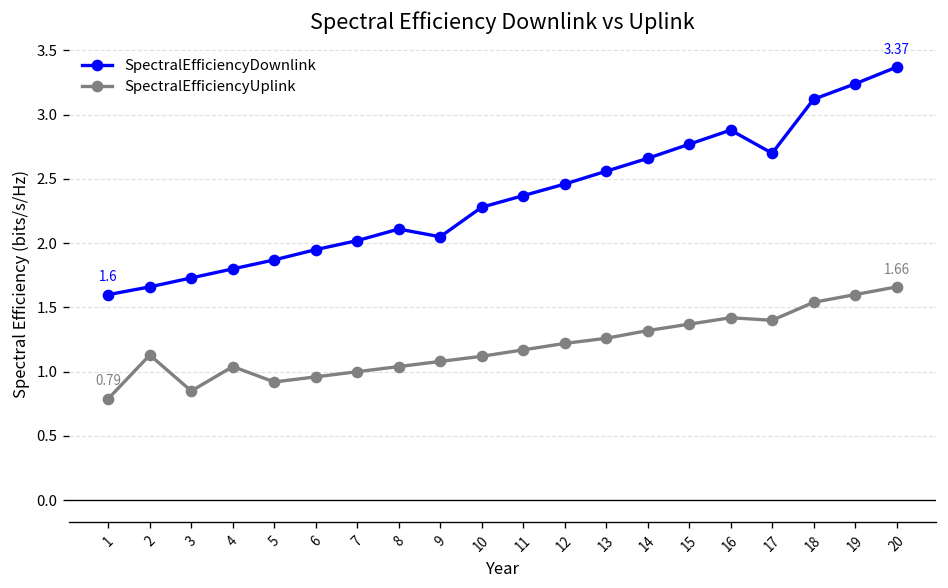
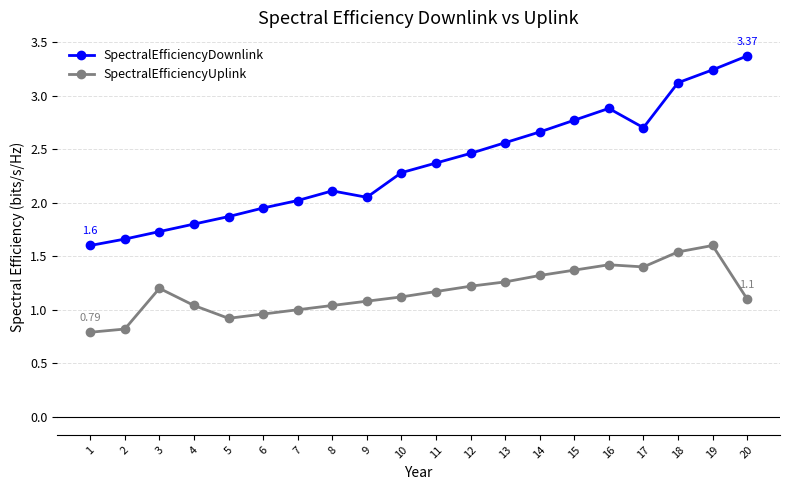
SpectralEfficiencyUplink, 2: 1.13 -> 0.82
SpectralEfficiencyUplink, 3: 0.85 -> 1.20
SpectralEfficiencyUplink, 20: 1.66 -> 1.1
